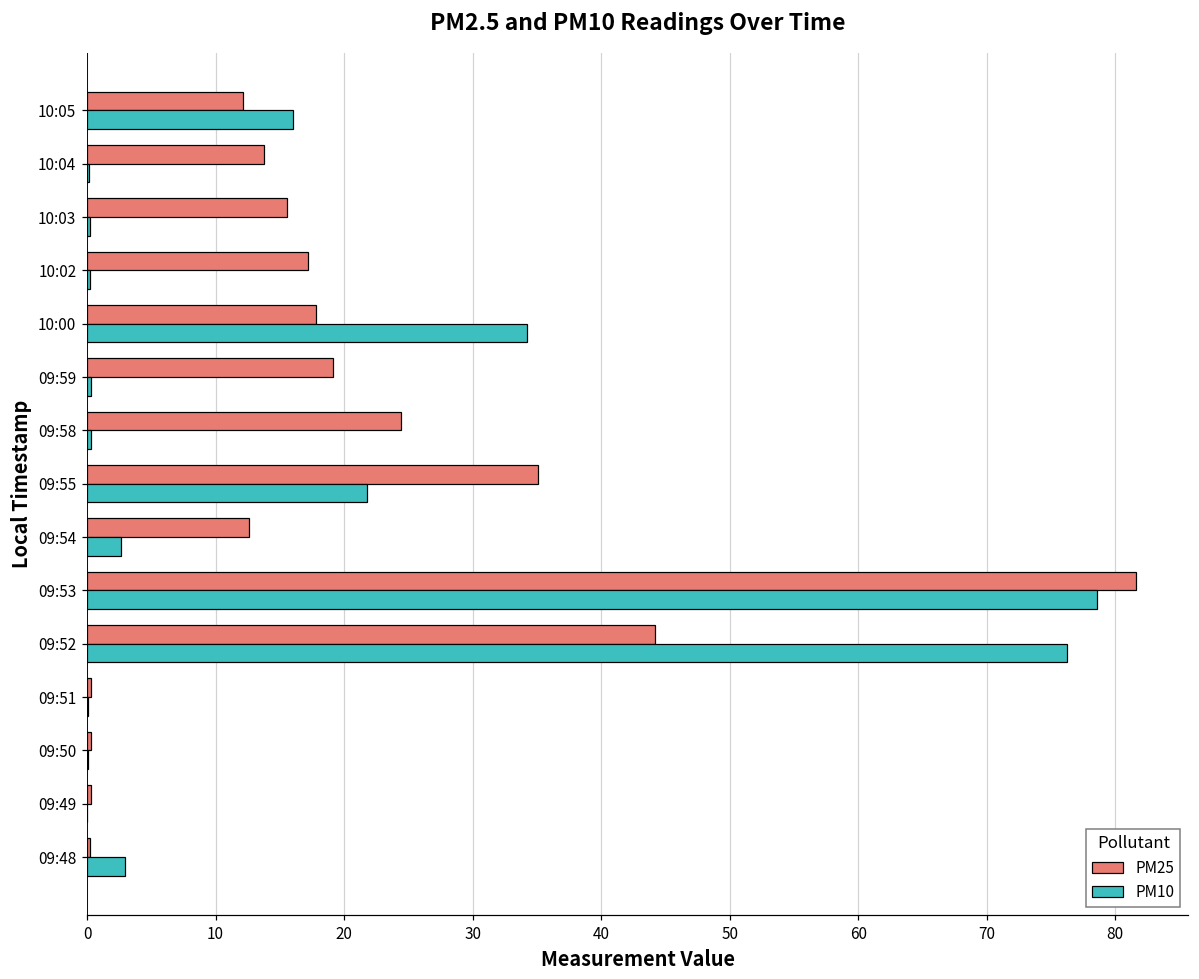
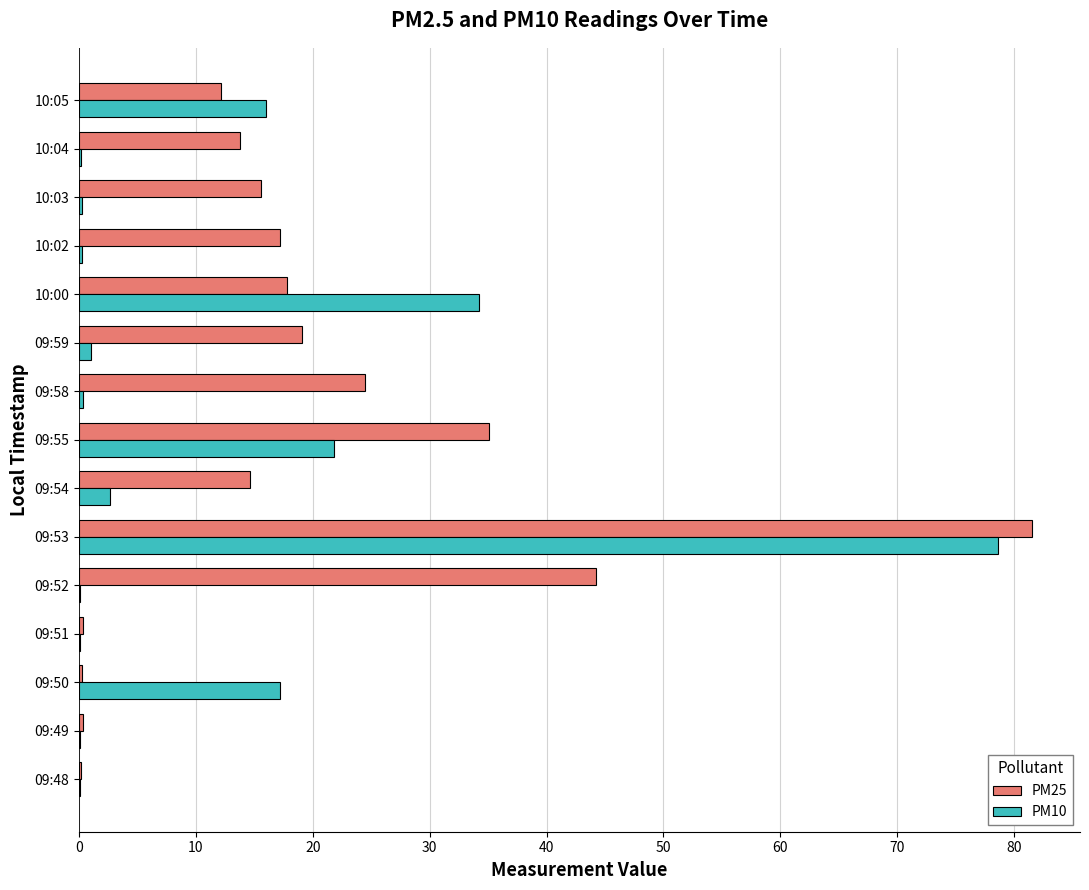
PM10, 09:59: 0.3 -> 1.0
PM25, 09:54: 12.6 -> 14.6
PM10, 09:52: 76.2 -> 0.0
PM10, 09:50: 0.0 -> 17.2
PM10, 09:48: 2.9 -> 0.1
